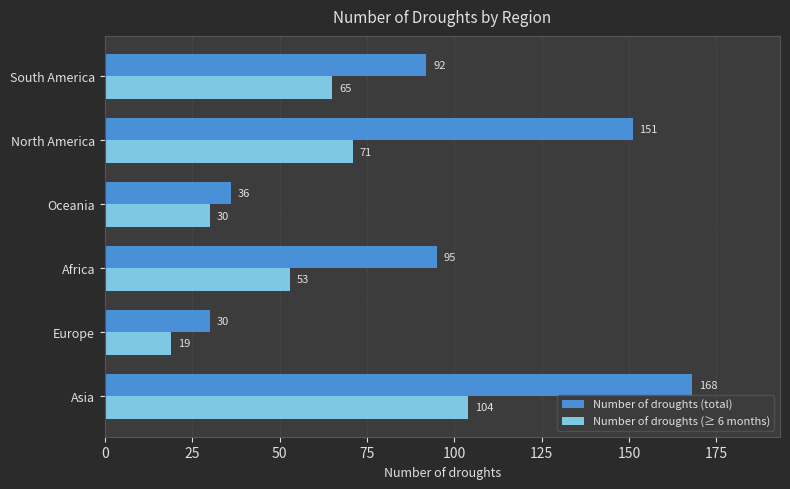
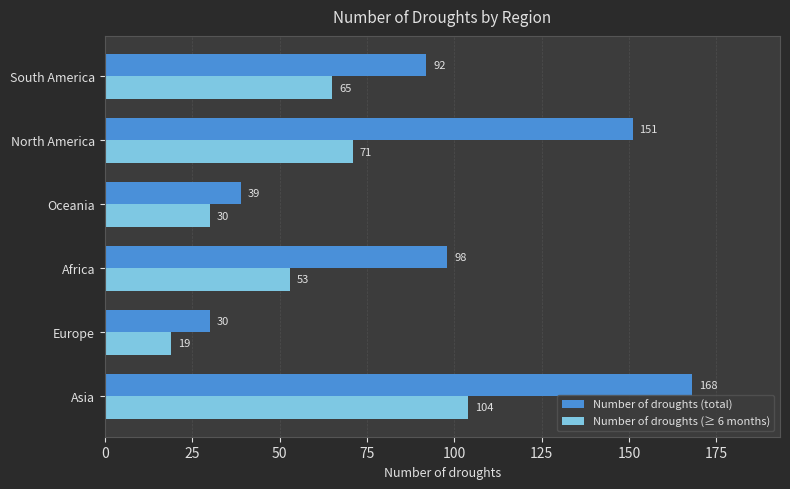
Number of droughts (total), Oceania: 36 -> 39
Number of droughts (total), Africa: 95 -> 98
